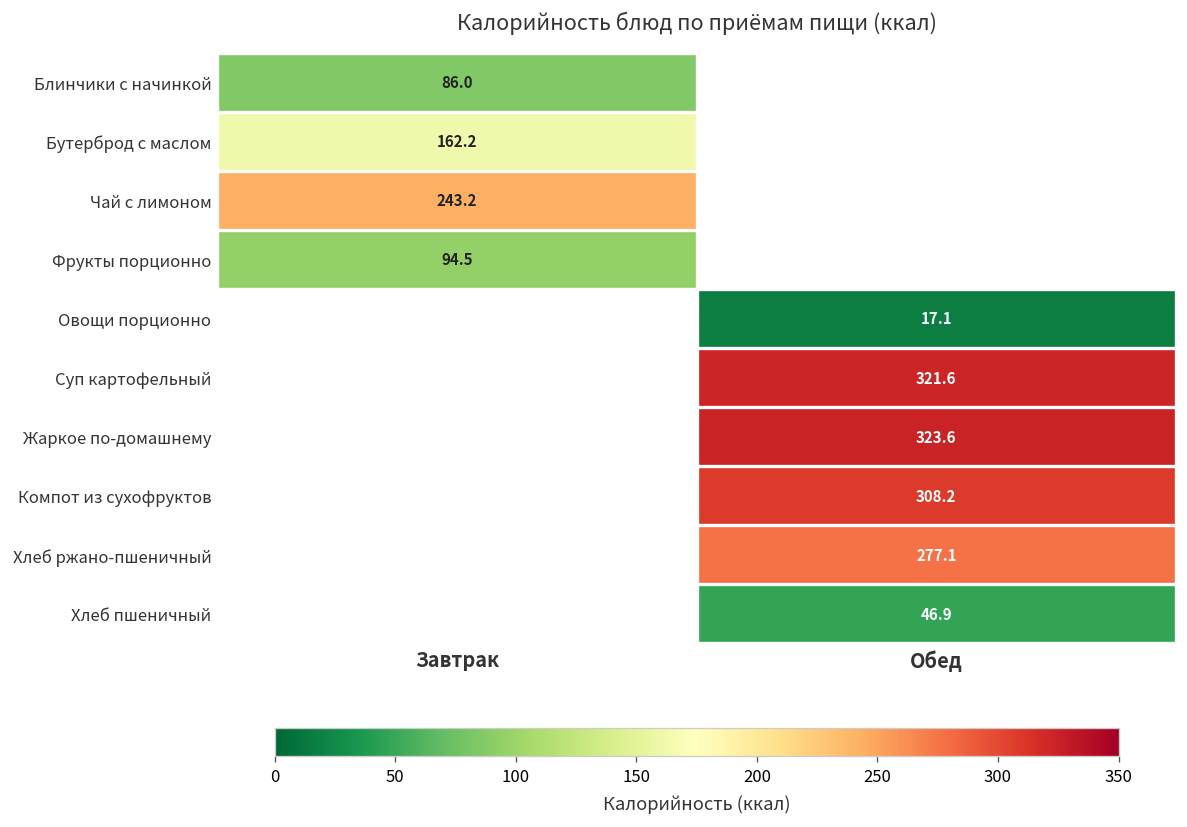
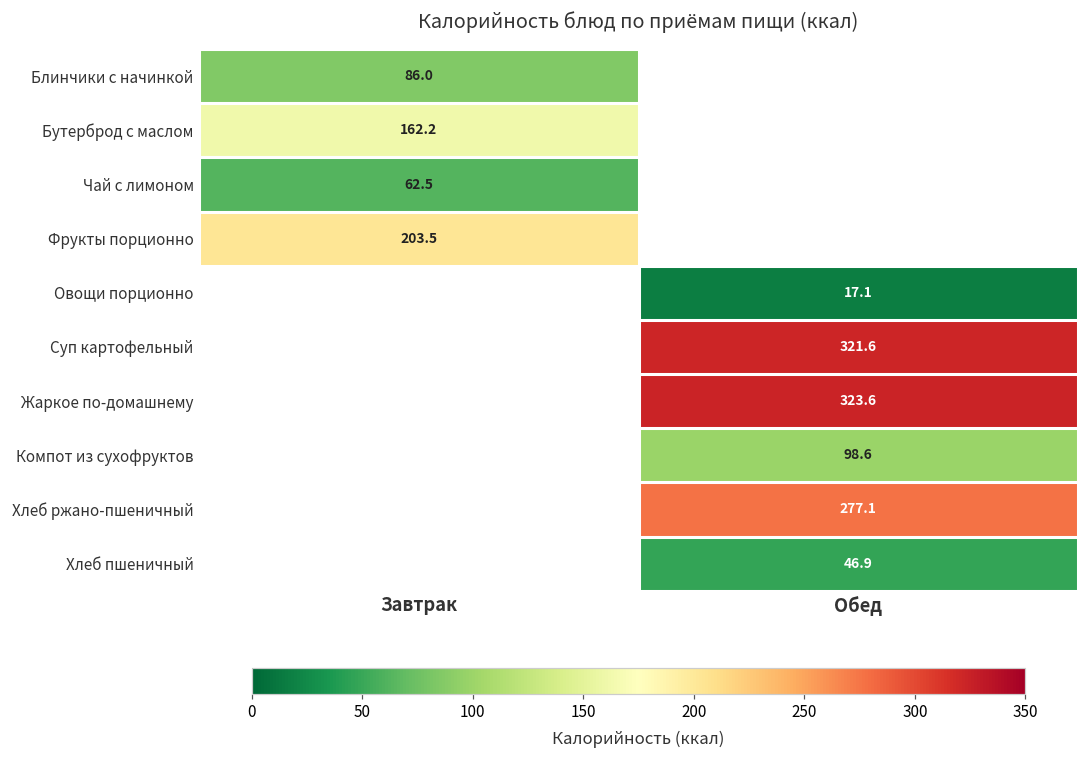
Чай с лимоном, Завтрак: 243.2 -> 62.5
Фрукты порционно, Завтрак: 94.5 -> 203.5
Компот из сухофруктов, Обед: 308.2 -> 98.6
